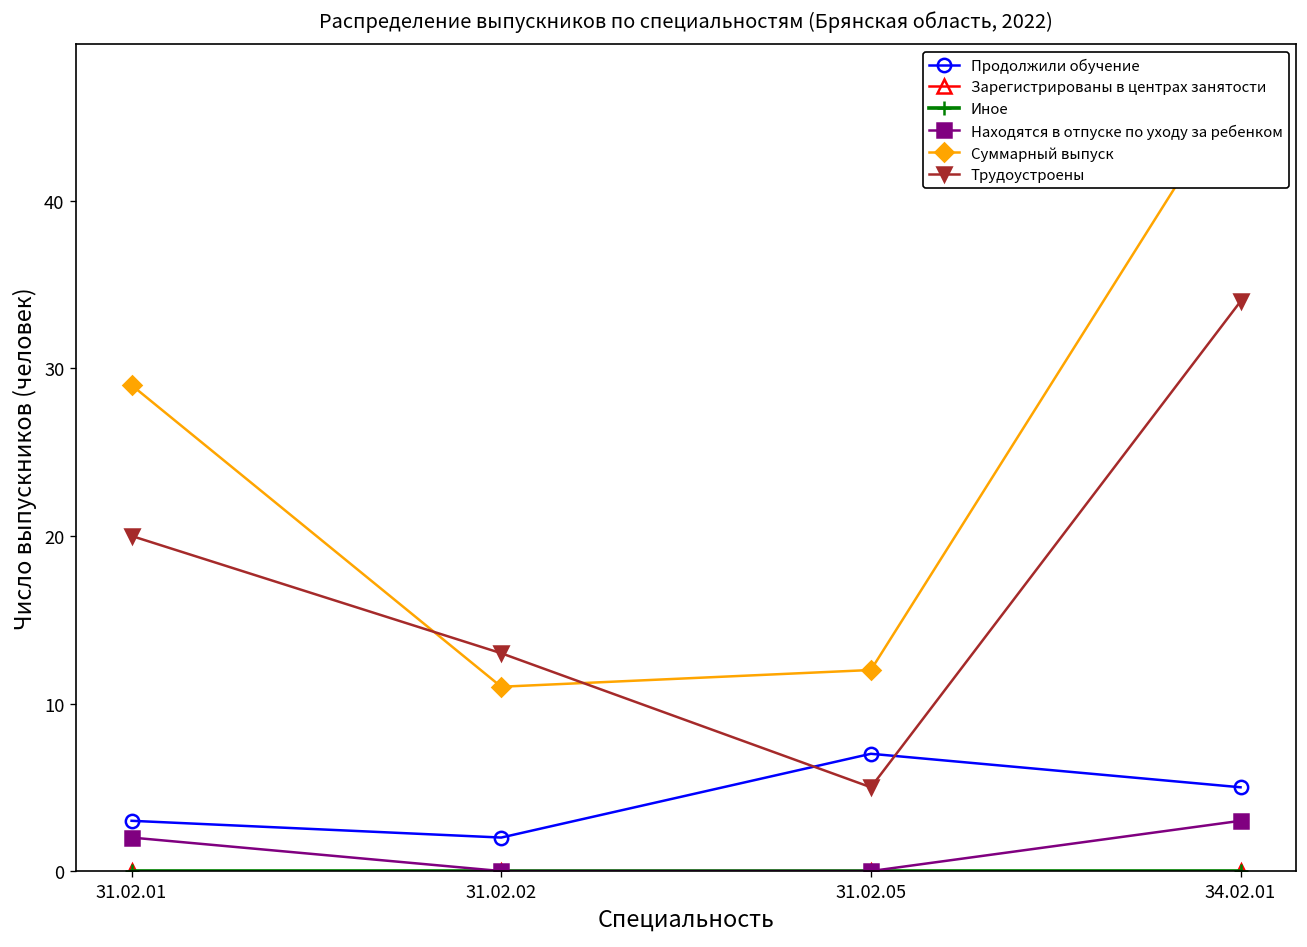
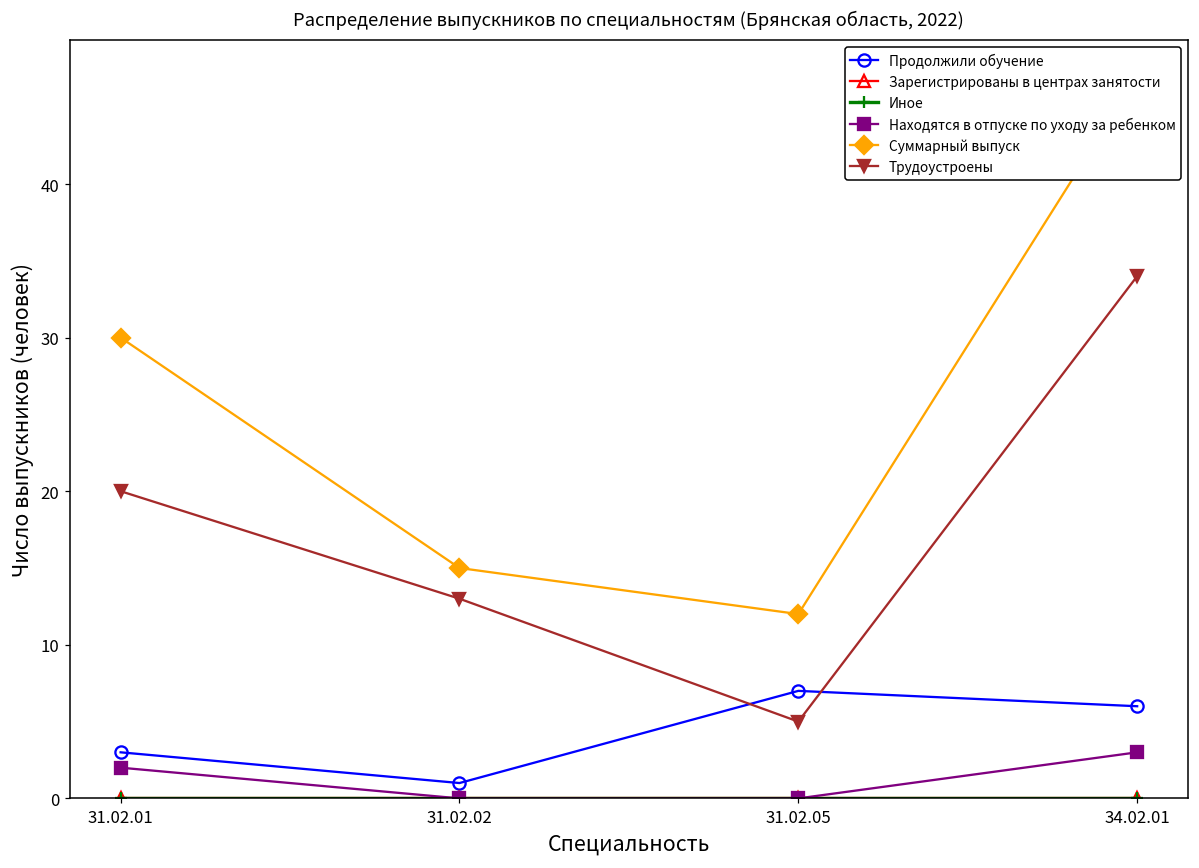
Суммарный выпуск, 31.02.01: 29 -> 30
Продолжили обучение, 31.02.02: 2 -> 1
Суммарный выпуск, 31.02.02: 11 -> 15
Продолжили обучение, 34.02.01: 5 -> 6
